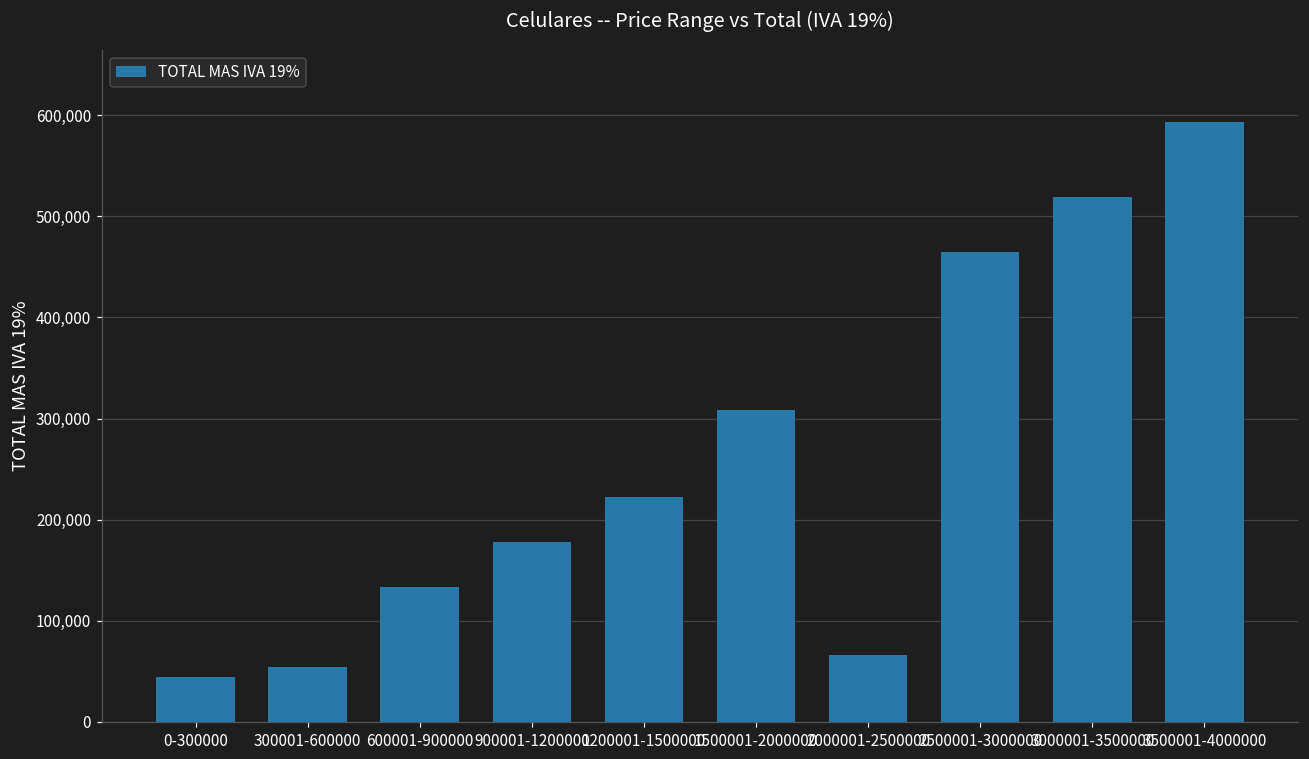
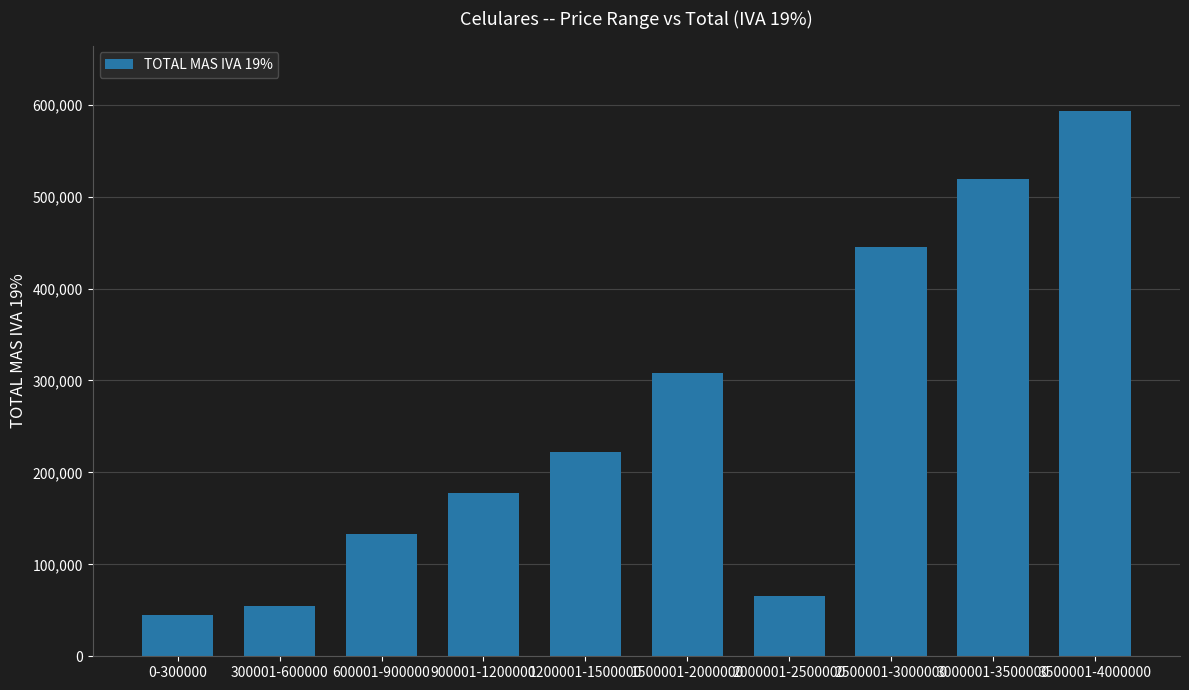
2500001-3000000: 470,000 -> 440,000
